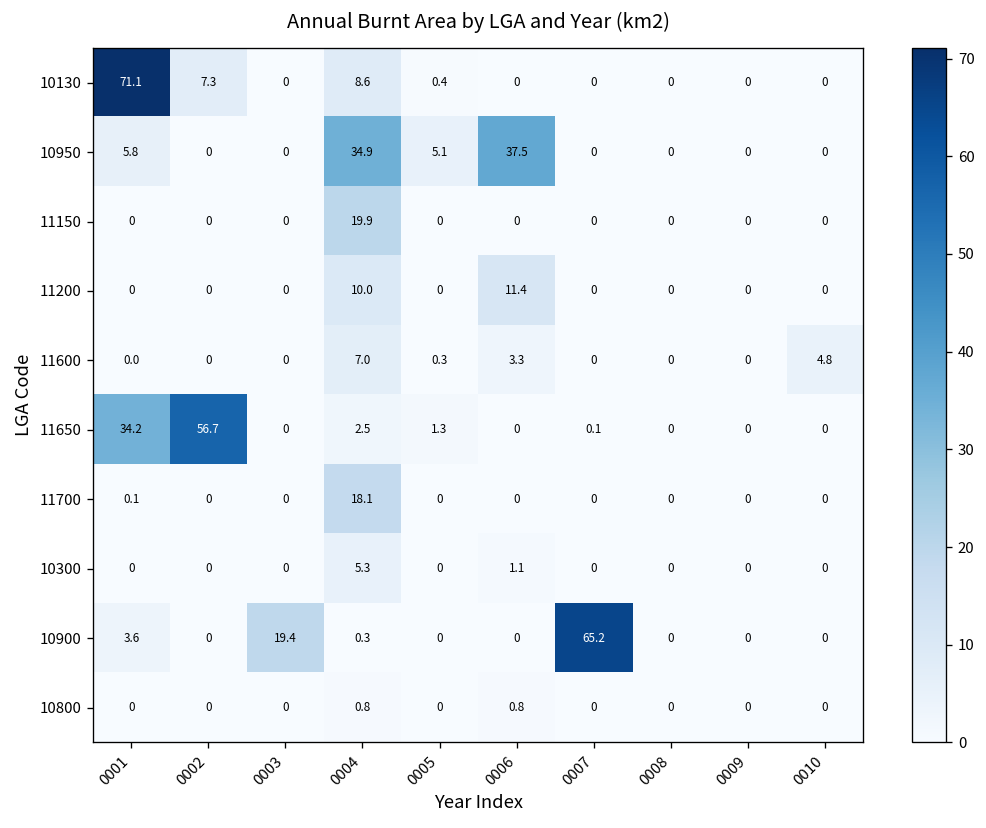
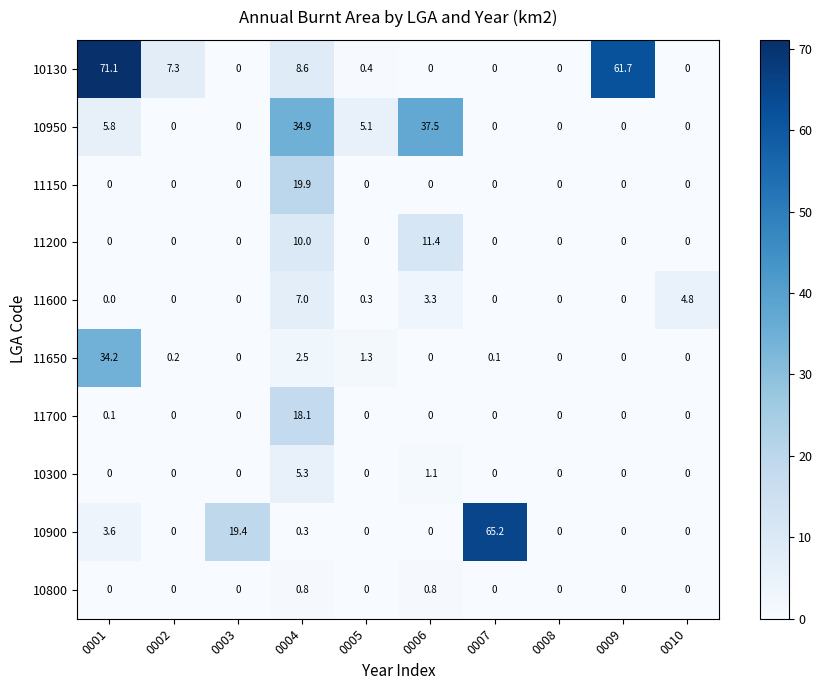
10130, 0009: 0 -> 61.7
11650, 0002: 56.7 -> 0.2
